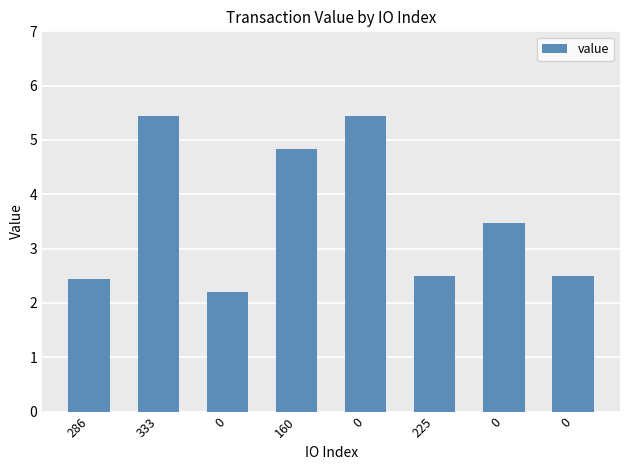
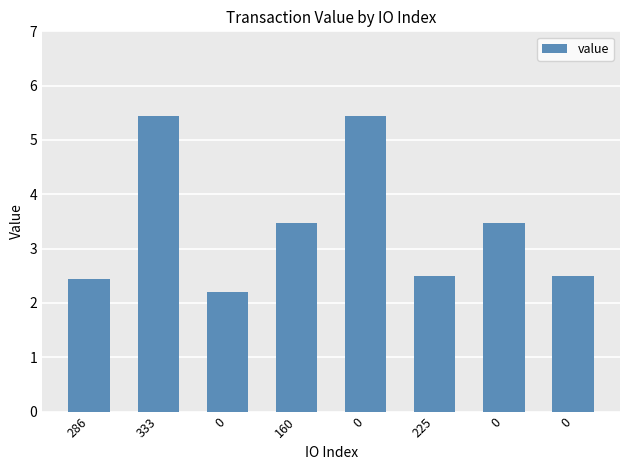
160: 4.8 -> 3.5
